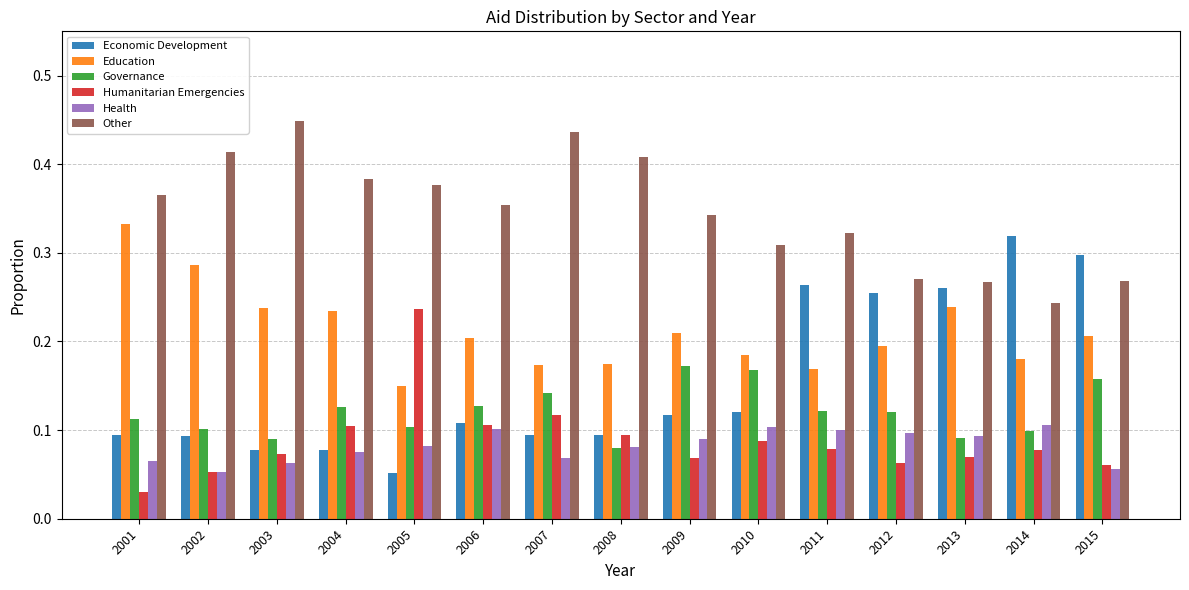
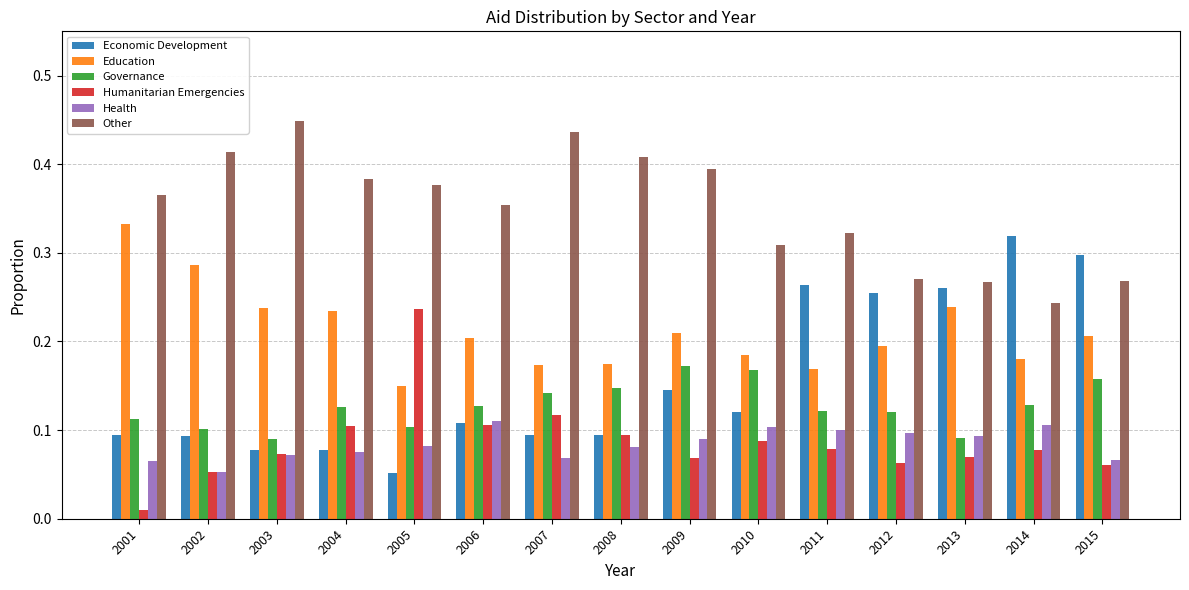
Humanitarian Emergencies, 2001: 0.03 -> 0.01
Health, 2003: 0.06 -> 0.07
Health, 2006: 0.10 -> 0.11
Governance, 2008: 0.08 -> 0.15
Economic Development, 2009: 0.12 -> 0.15
Other, 2009: 0.34 -> 0.39
Governance, 2014: 0.10 -> 0.13
Health, 2015: 0.06 -> 0.07
